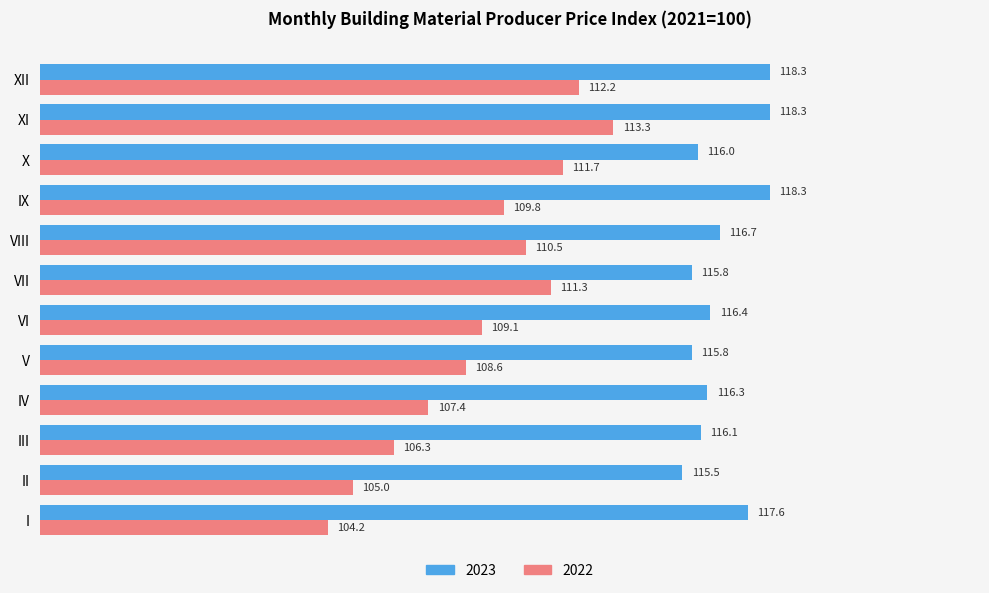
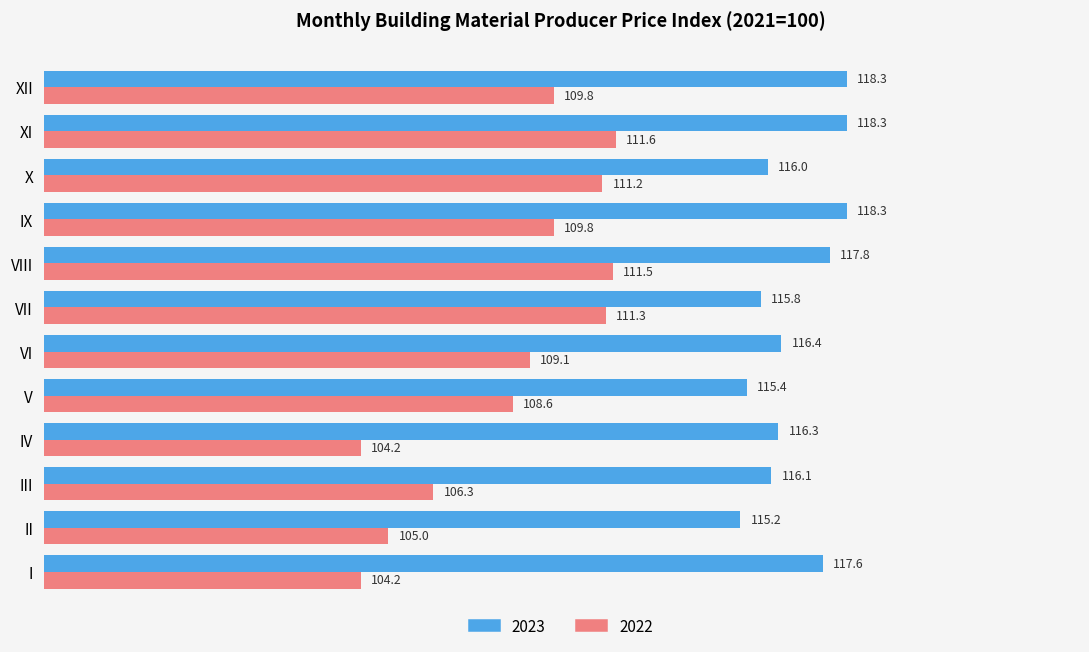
2022, XII: 112.2 -> 109.8
2022, XI: 113.3 -> 111.6
2022, X: 111.7 -> 111.2
2023, VIII: 116.7 -> 117.8
2022, VIII: 110.5 -> 111.5
2023, V: 115.8 -> 115.4
2022, IV: 107.4 -> 104.2
2023, II: 115.5 -> 115.2
